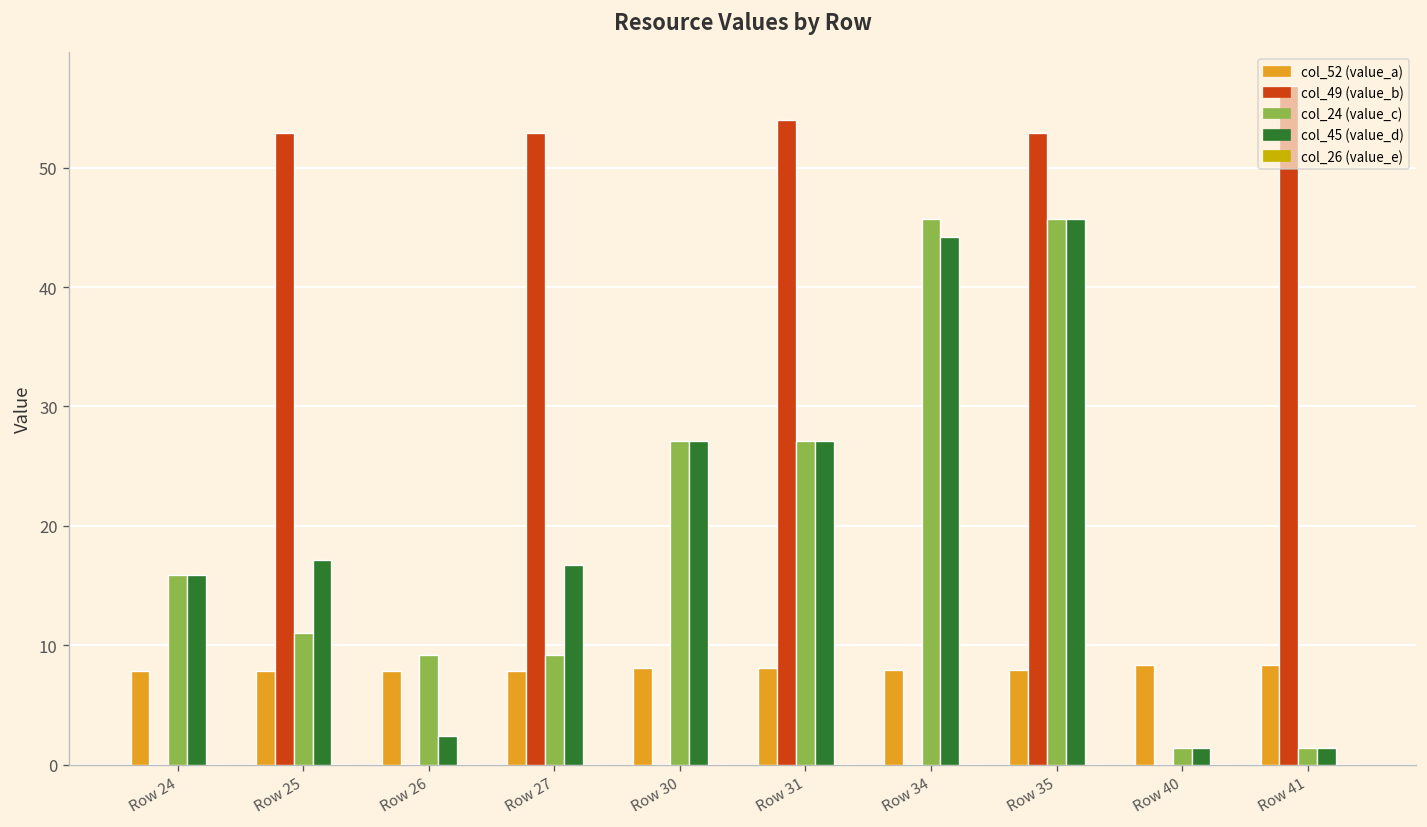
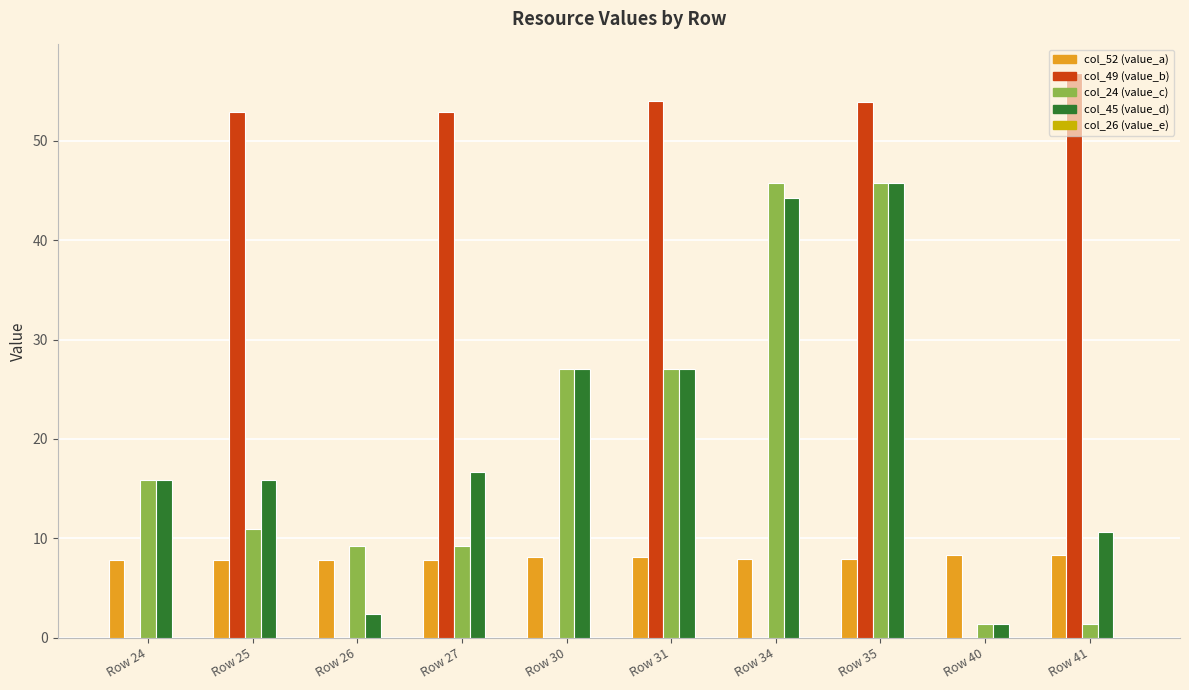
col_45 (value_d), Row 25: 17 -> 16
col_49 (value_b), Row 35: 53 -> 54
col_45 (value_d), Row 41: 1 -> 11
